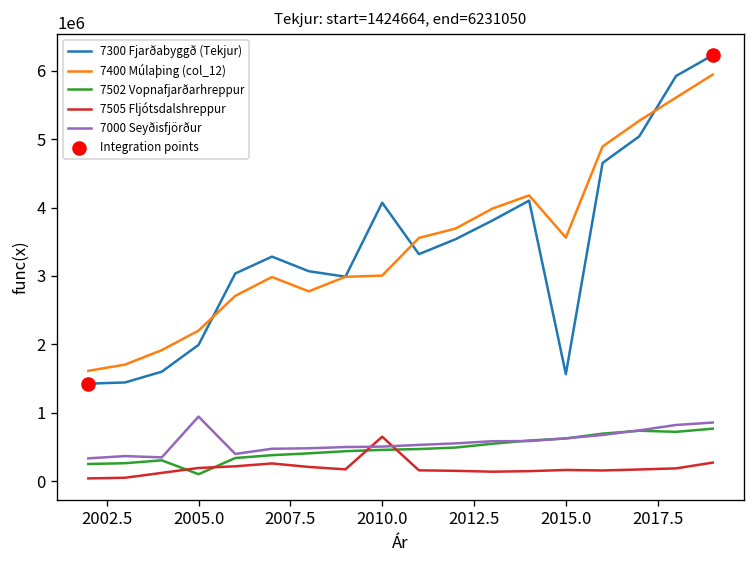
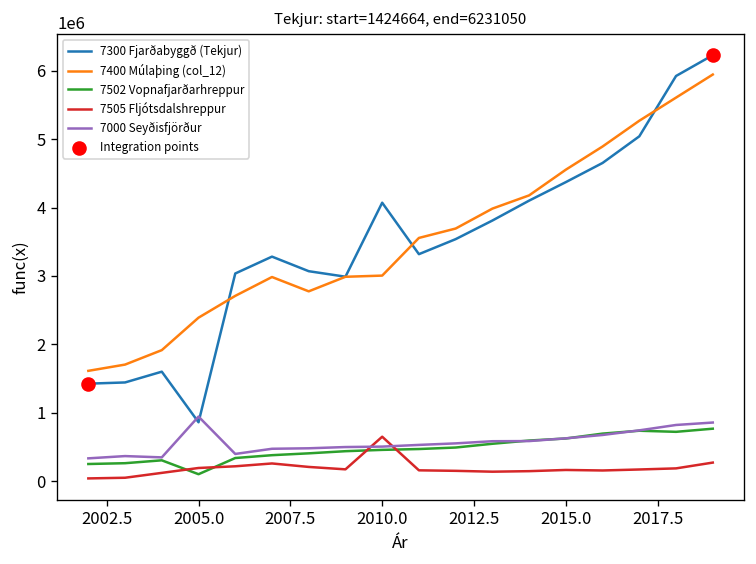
7300 Fjarðabyggð (Tekjur), 2005.0: 2000000 -> 900000
7400 Múlaþing (col_12), 2005.0: 2200000 -> 2400000
7300 Fjarðabyggð (Tekjur), 2015.0: 1600000 -> 4400000
7400 Múlaþing (col_12), 2015.0: 3600000 -> 4600000
